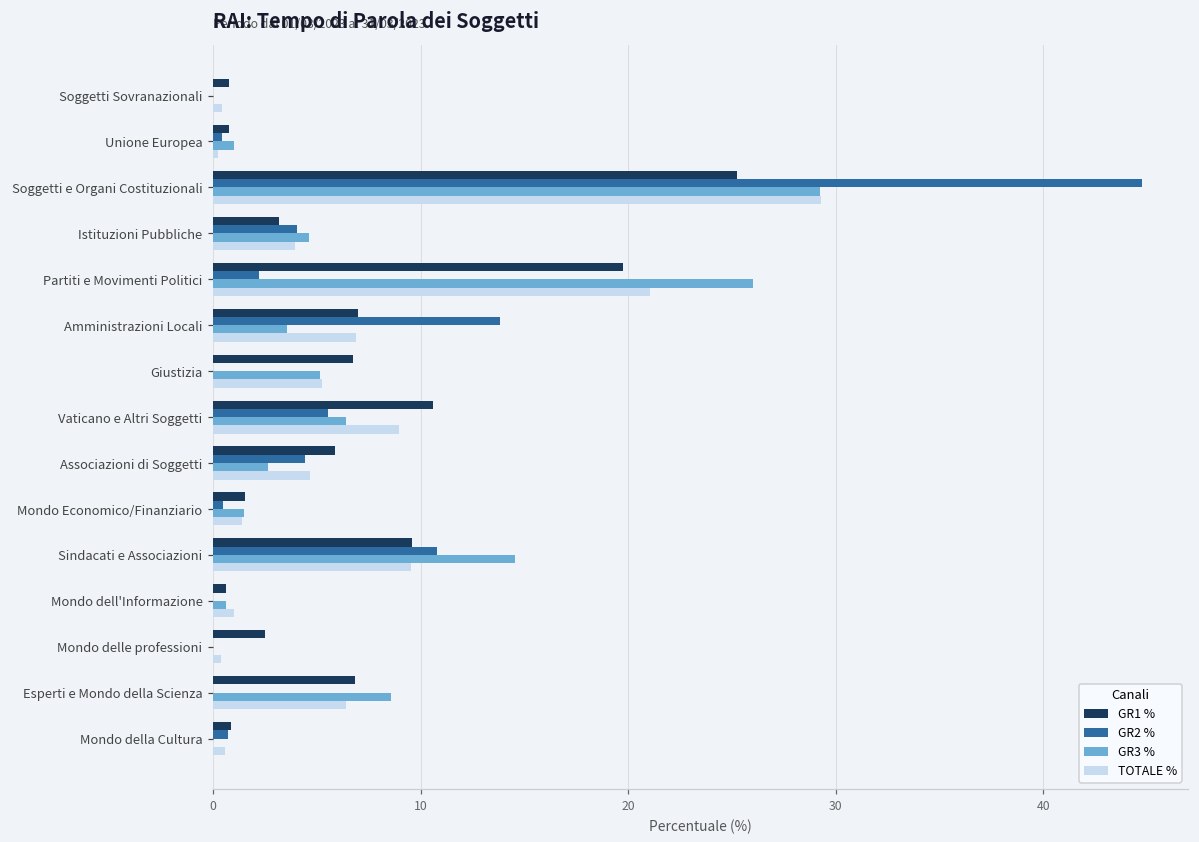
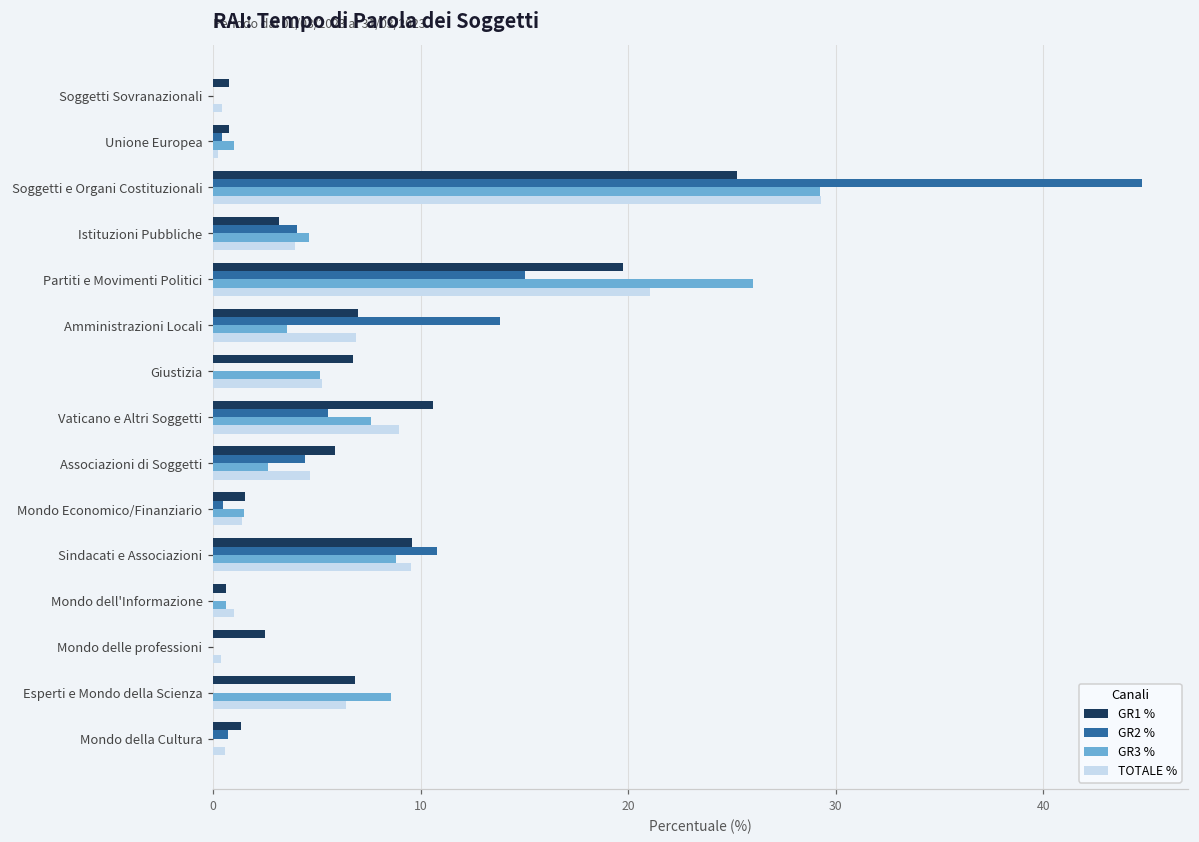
GR2 %, Partiti e Movimenti Politici: 2.2 -> 15.0
GR3 %, Vaticano e Altri Soggetti: 6.4 -> 7.6
GR3 %, Sindacati e Associazioni: 14.5 -> 8.8
GR1 %, Mondo della Cultura: 0.9 -> 1.4
